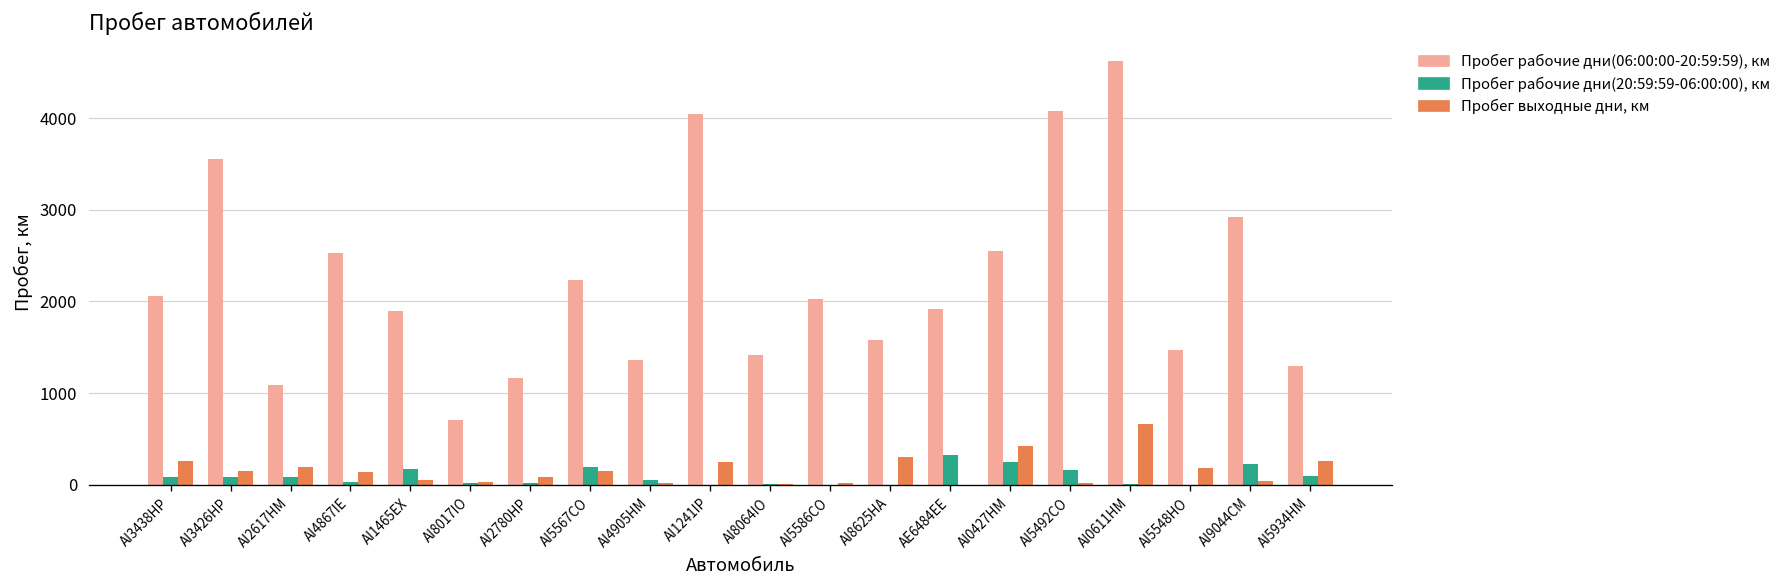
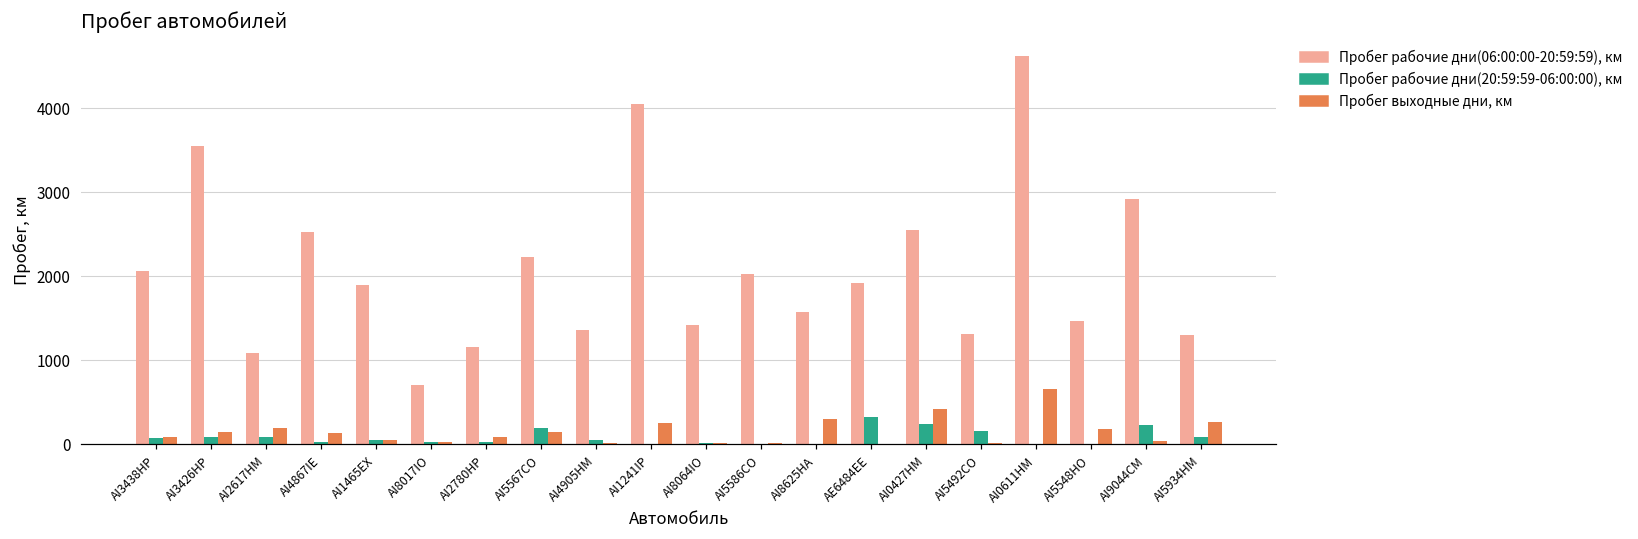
Пробег выходные дни, км, AI3438HP: 300 -> 100
Пробег рабочие дни(20:59:59-06:00:00), км, AI1465EX: 200 -> 100
Пробег рабочие дни(06:00:00-20:59:59), км, AI5492CO: 4100 -> 1300
